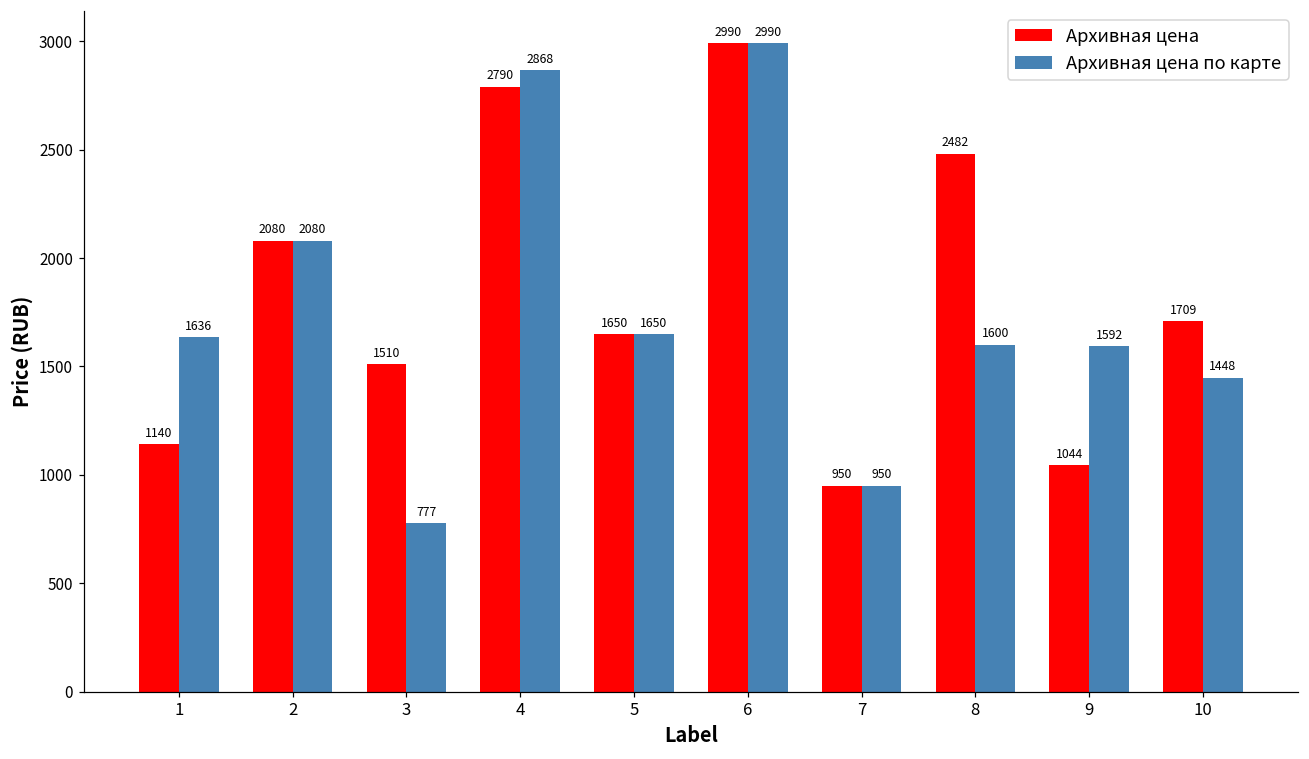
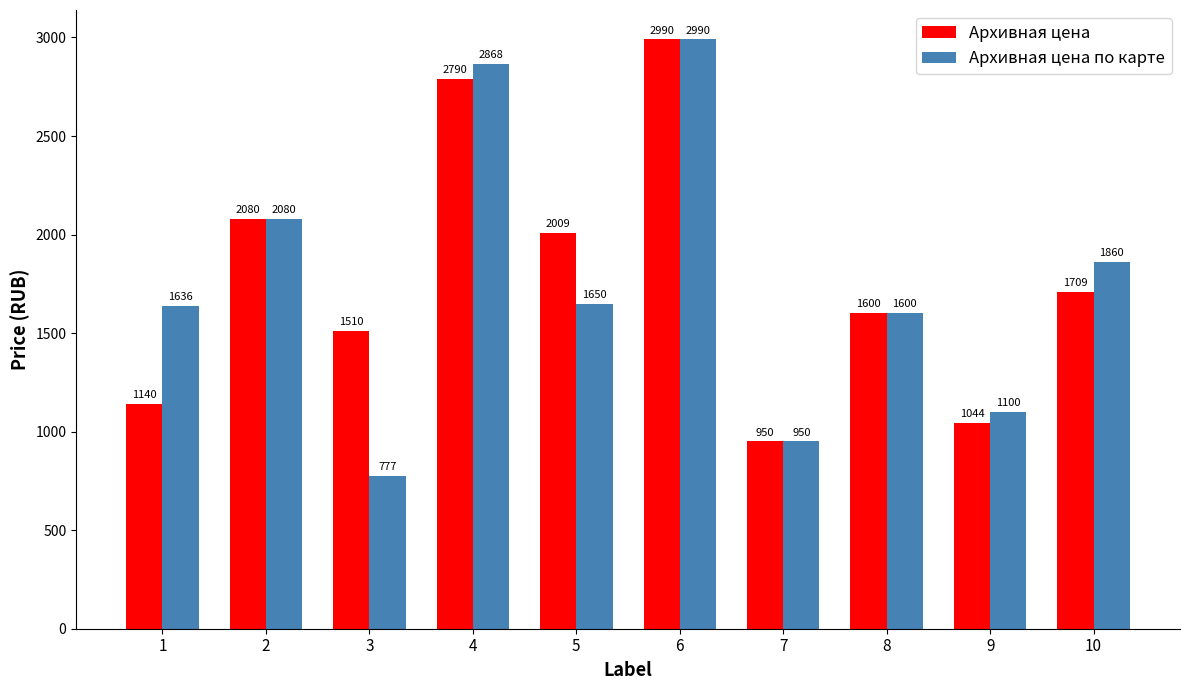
Архивная цена, 5: 1650 -> 2009
Архивная цена, 8: 2482 -> 1600
Архивная цена по карте, 9: 1592 -> 1100
Архивная цена по карте, 10: 1448 -> 1860
